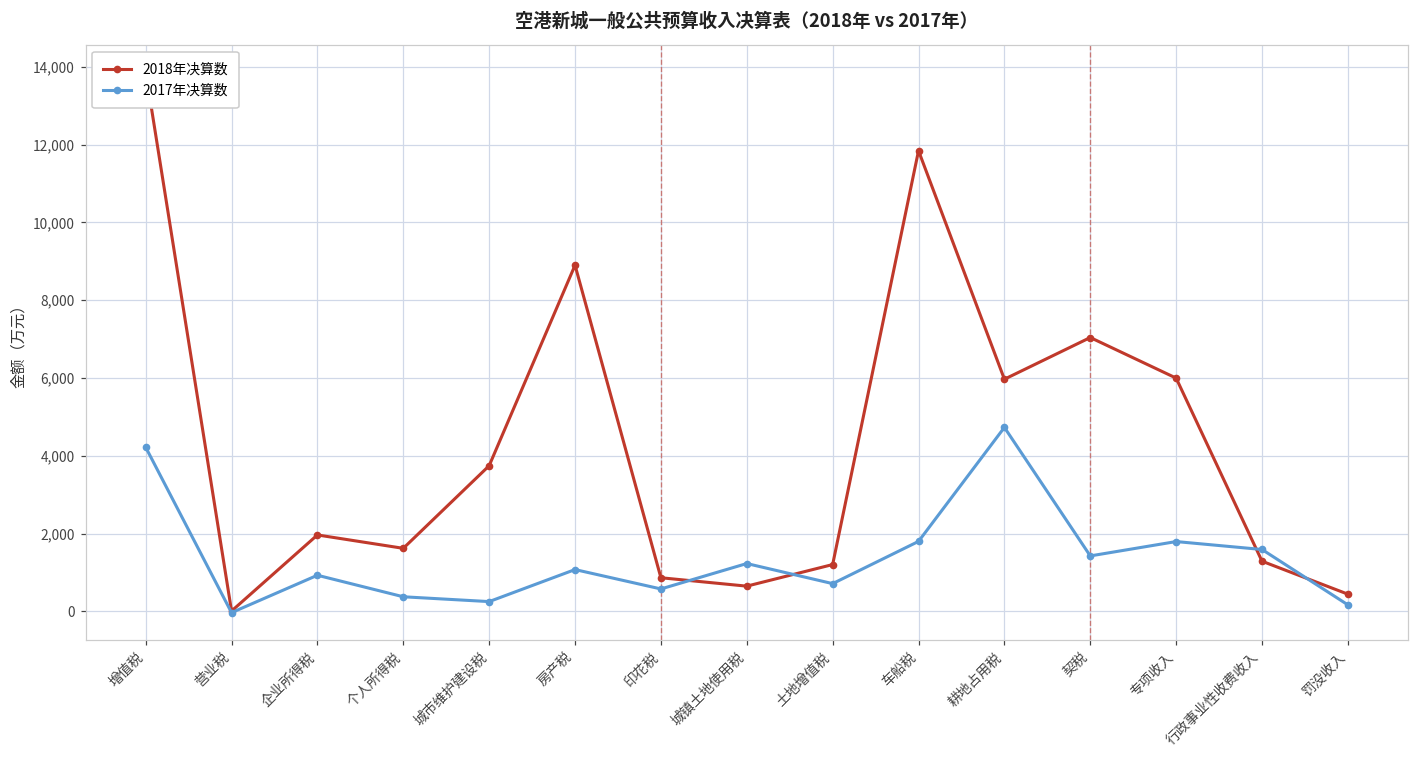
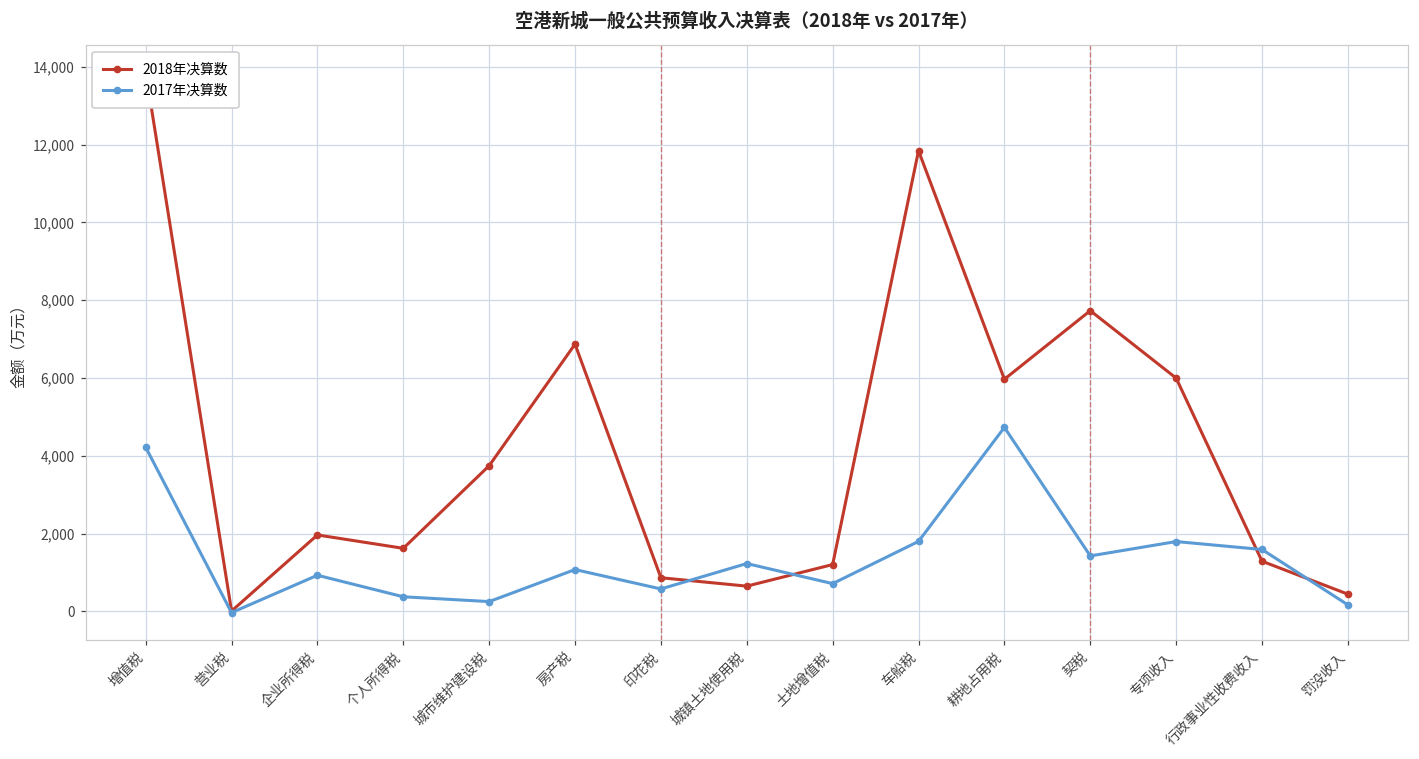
2018年决算数, 房产税: 8,900 -> 6,900
2018年决算数, 契税: 7,000 -> 7,700
